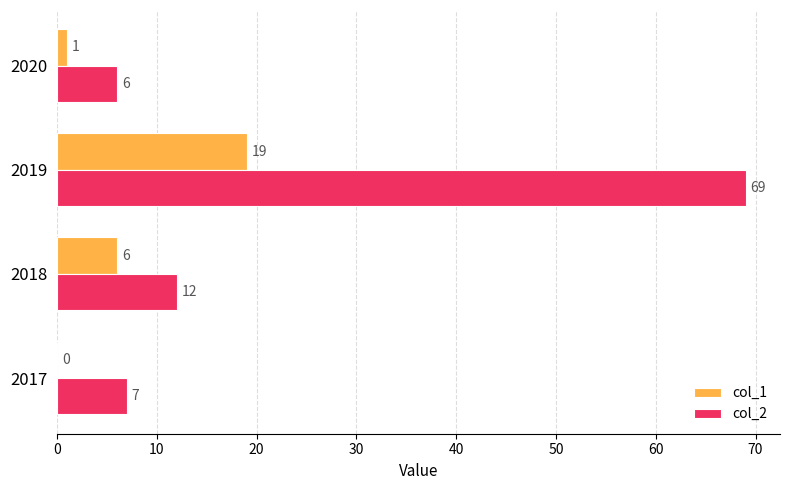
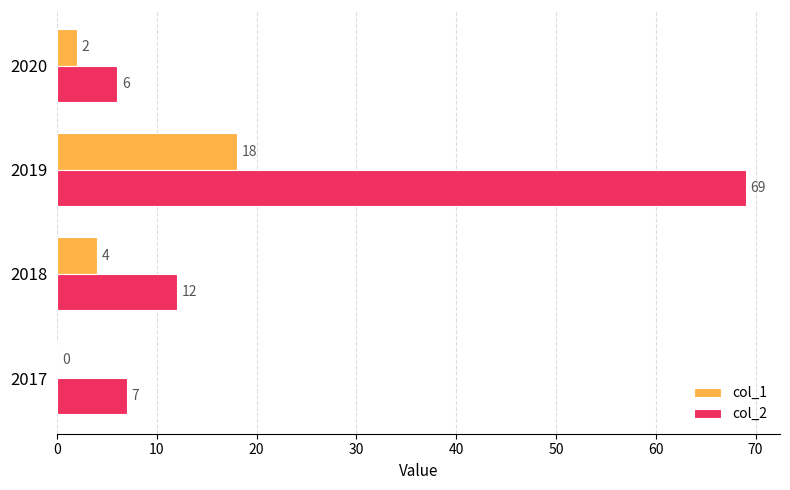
col_1, 2020: 1 -> 2
col_1, 2019: 19 -> 18
col_1, 2018: 6 -> 4
